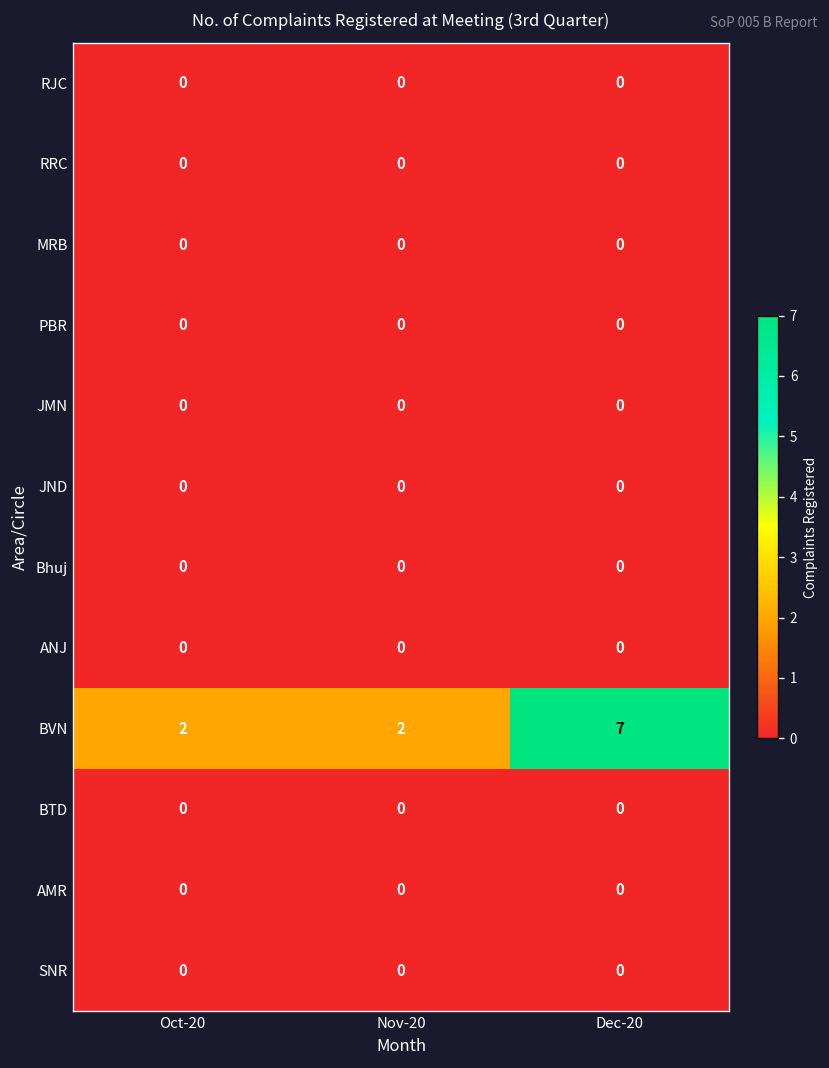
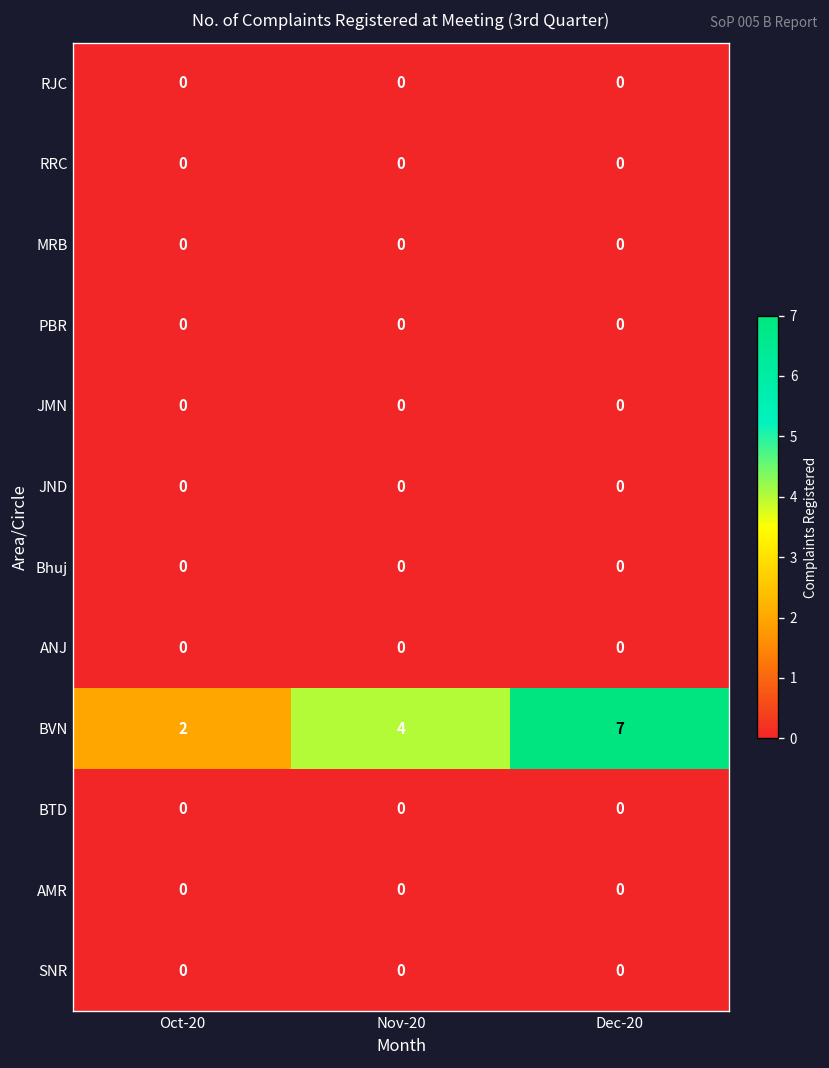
BVN, Nov-20: 2 -> 4
